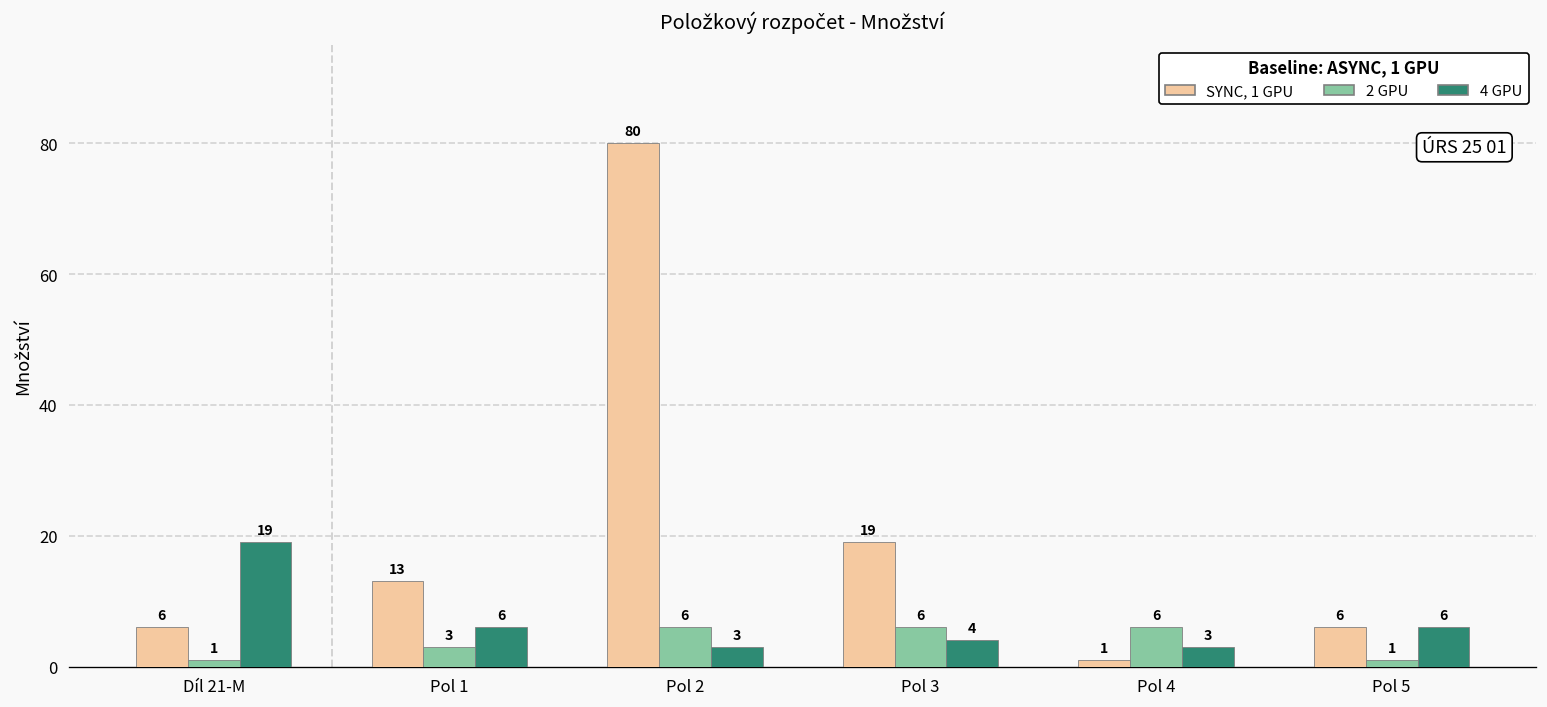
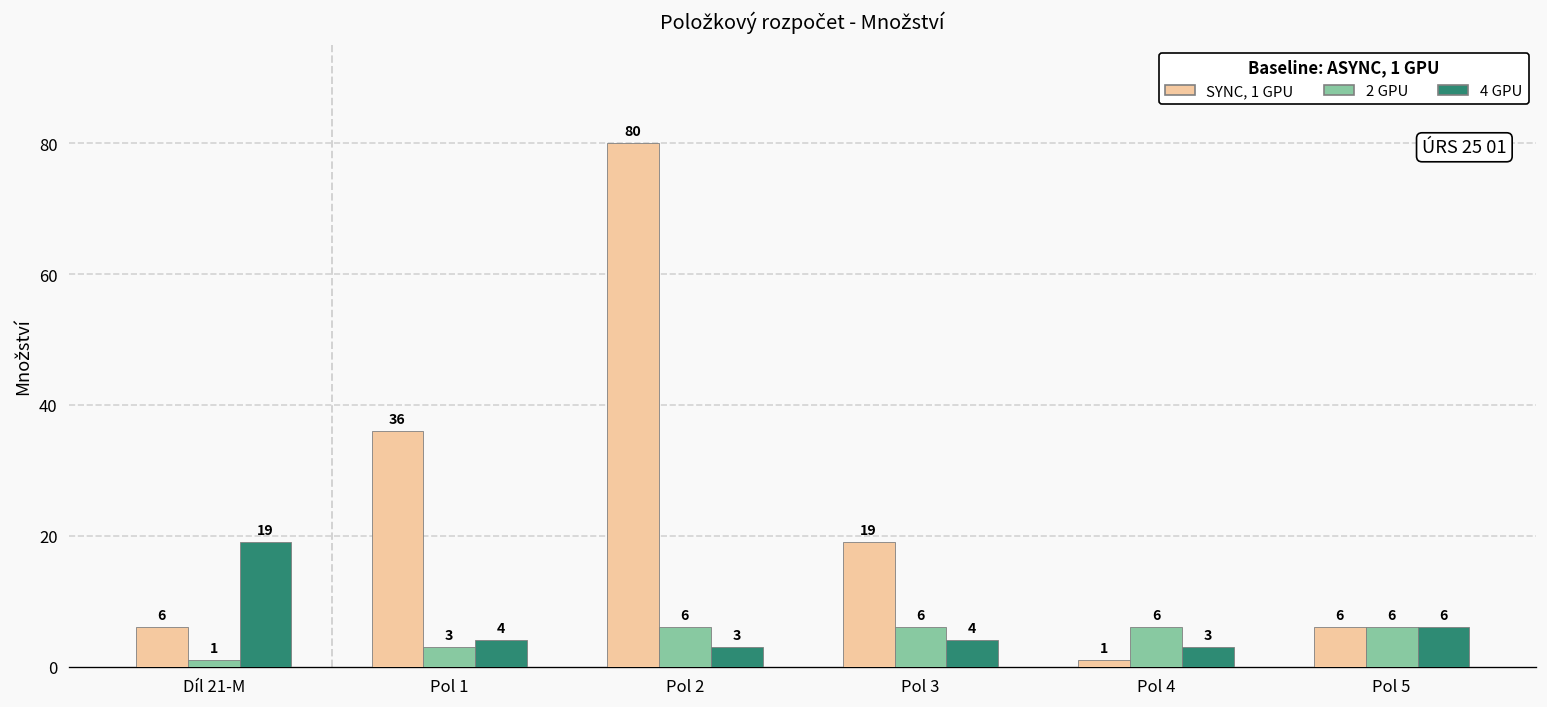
SYNC, 1 GPU, Pol 1: 13 -> 36
4 GPU, Pol 1: 6 -> 4
2 GPU, Pol 5: 1 -> 6
